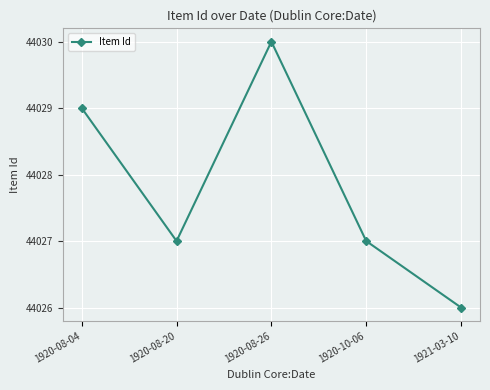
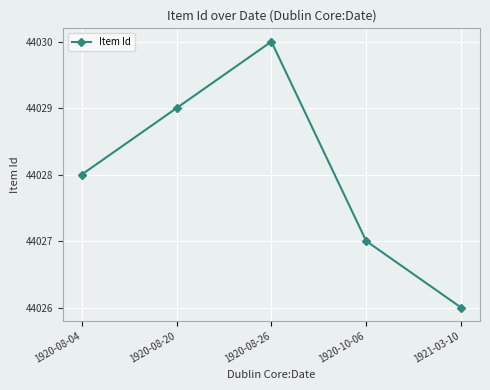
1920-08-04: 44029 -> 44028
1920-08-20: 44027 -> 44029
